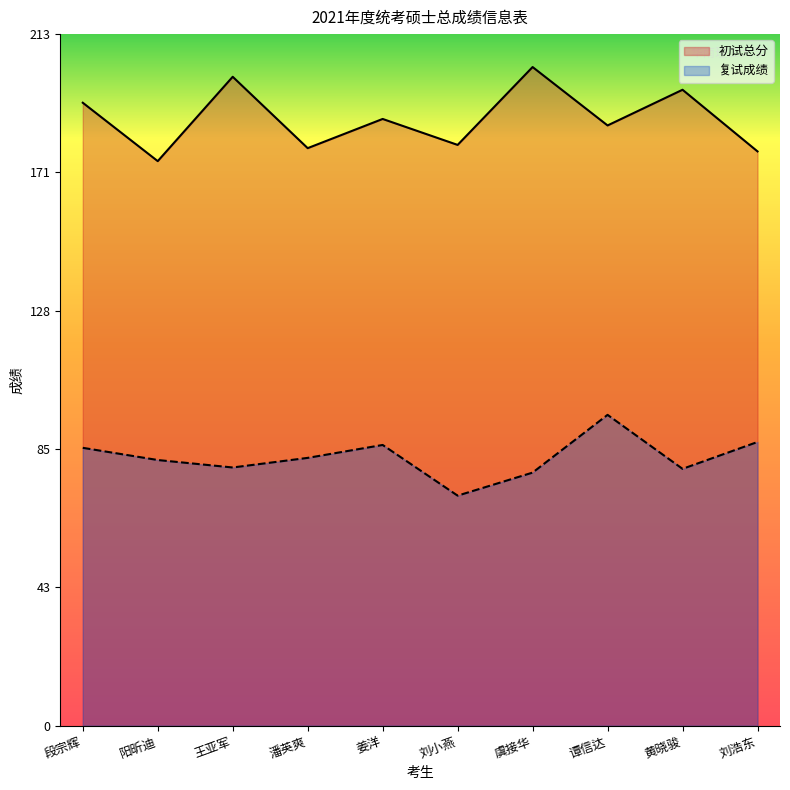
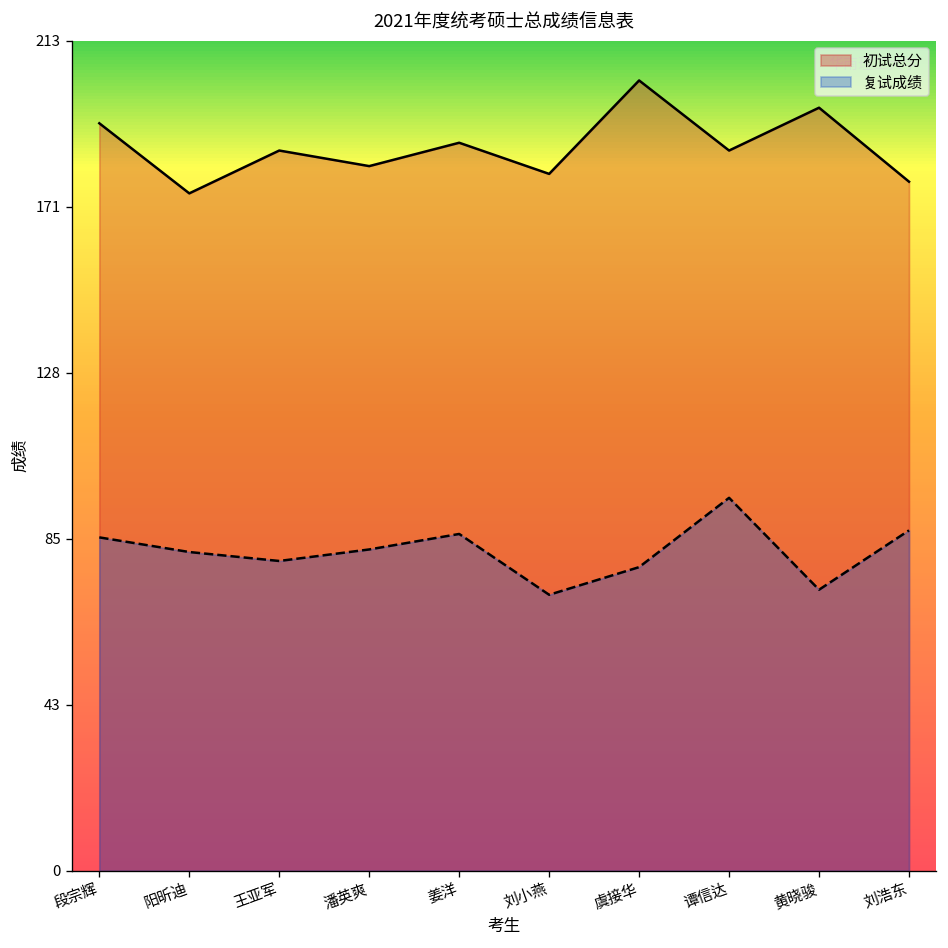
初试总分, 王亚军: 200 -> 185
初试总分, 潘英爽: 178 -> 181
复试成绩, 黄晓骏: 79 -> 72
